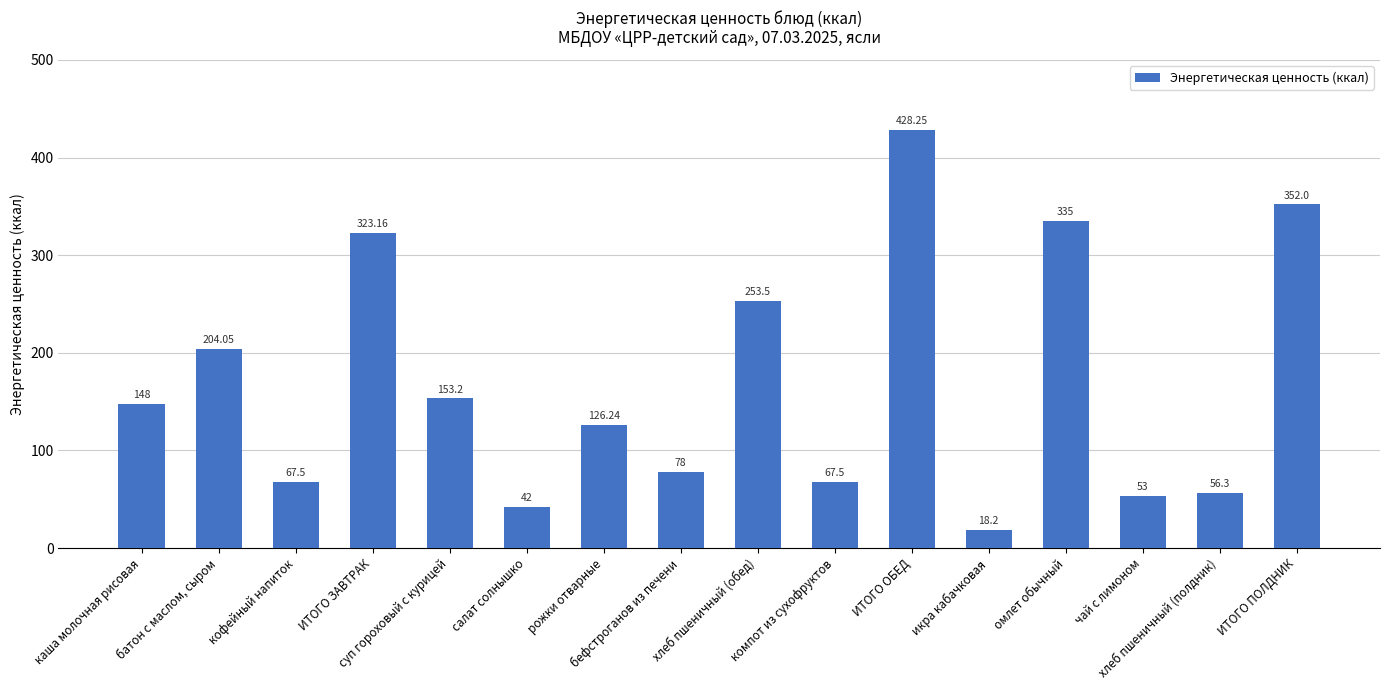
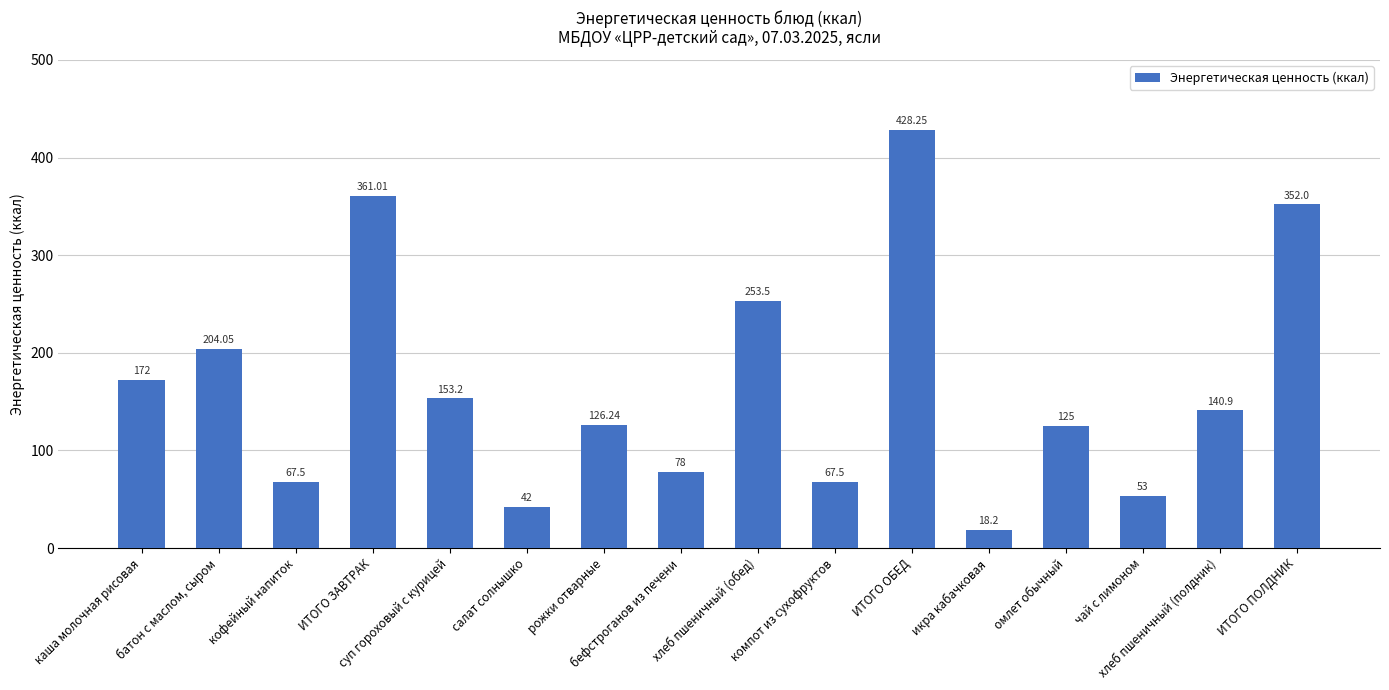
каша молочная рисовая: 148 -> 172
ИТОГО ЗАВТРАК: 323.16 -> 361.01
омлет обычный: 335 -> 125
хлеб пшеничный (полдник): 56.3 -> 140.9
